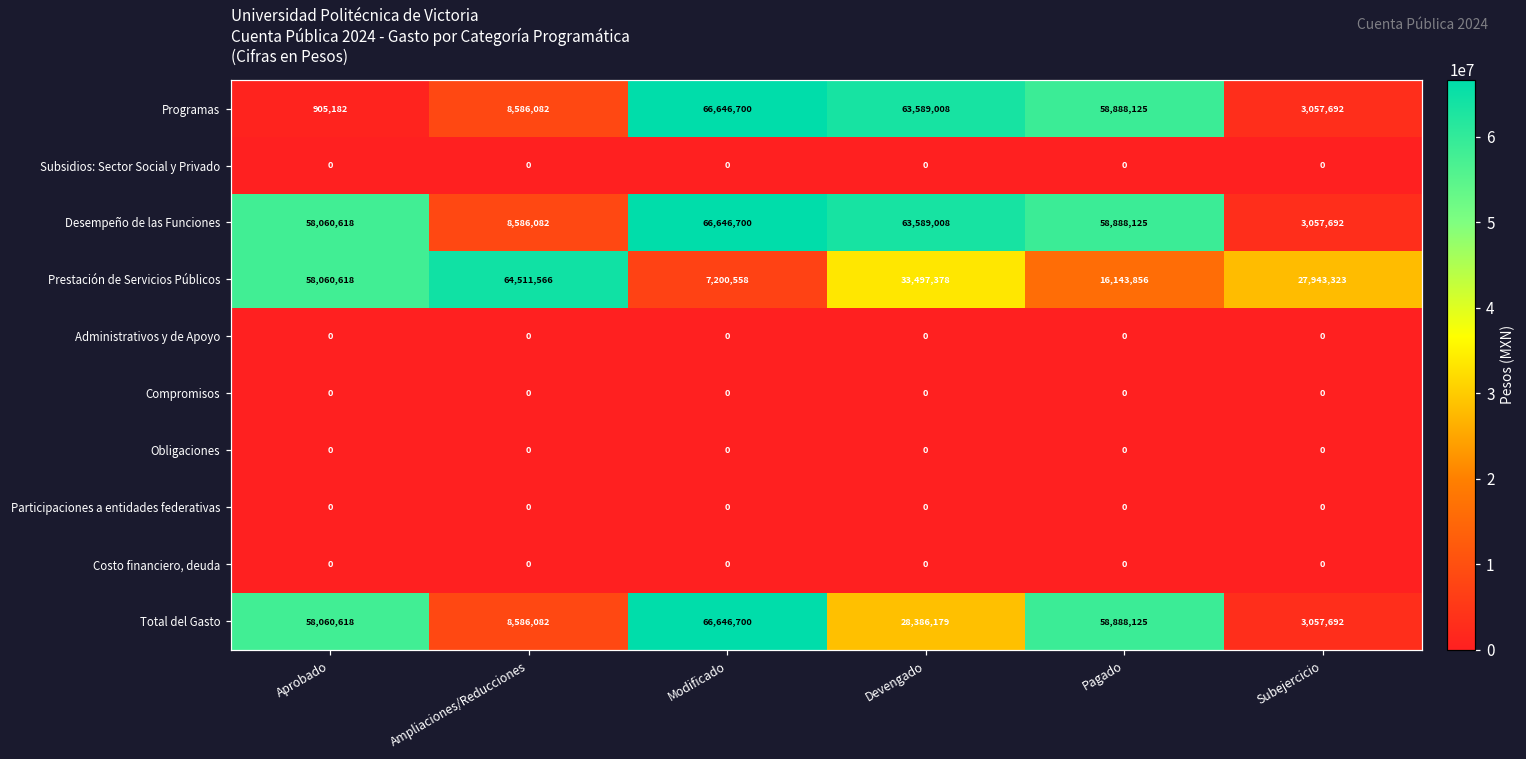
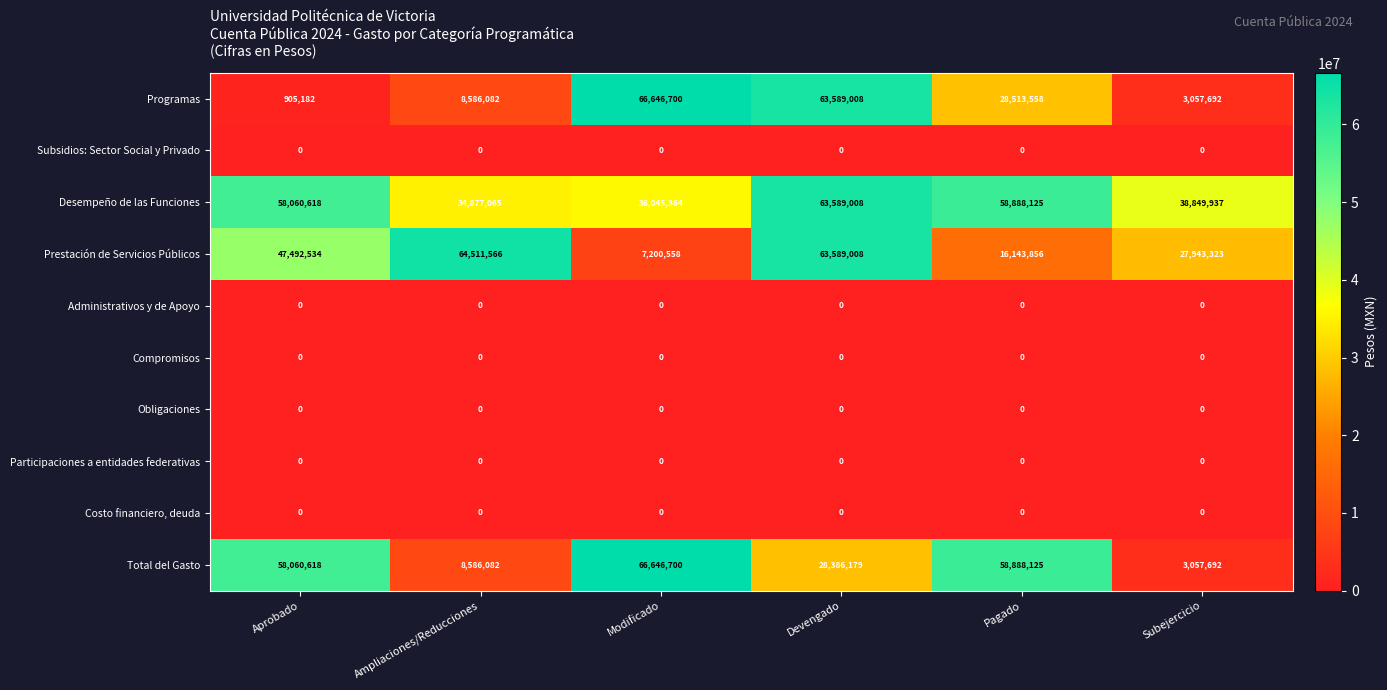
Programas, Pagado: 58,888,125 -> 28,513,558
Desempeño de las Funciones, Ampliaciones/Reducciones: 8,586,082 -> 34,877,065
Desempeño de las Funciones, Modificado: 66,646,700 -> 36,045,364
Desempeño de las Funciones, Subejercicio: 3,057,692 -> 38,849,937
Prestación de Servicios Públicos, Aprobado: 58,060,618 -> 47,492,534
Prestación de Servicios Públicos, Devengado: 33,497,378 -> 63,589,008
